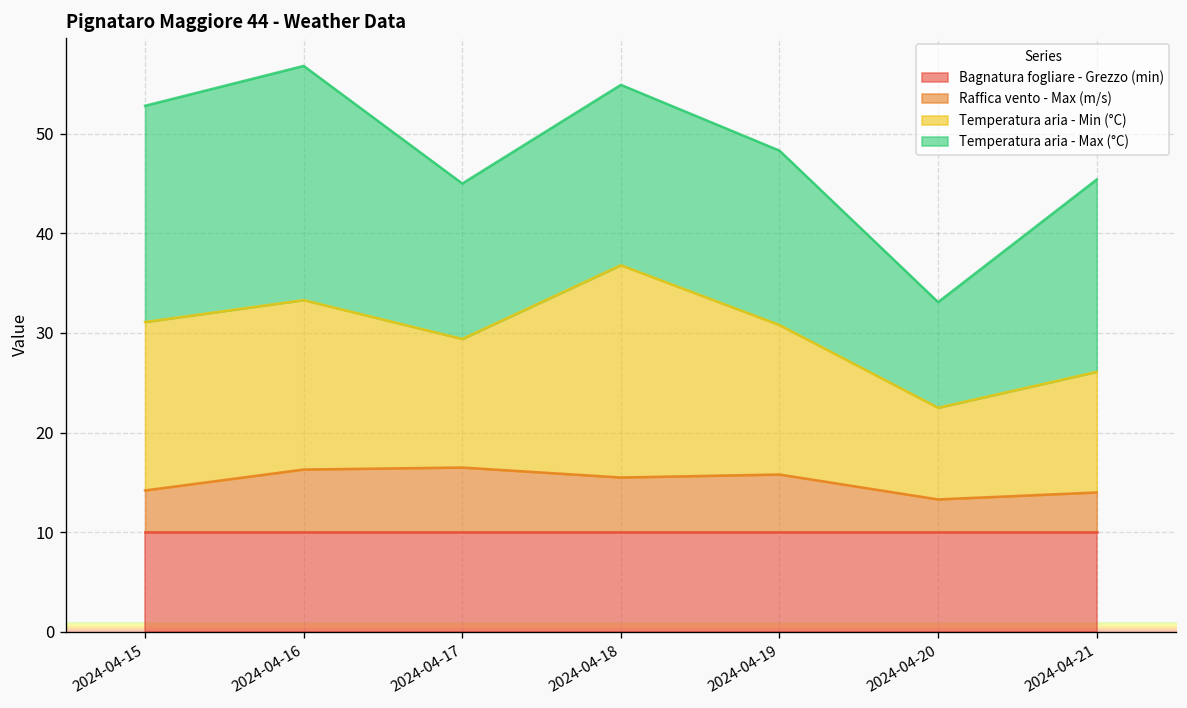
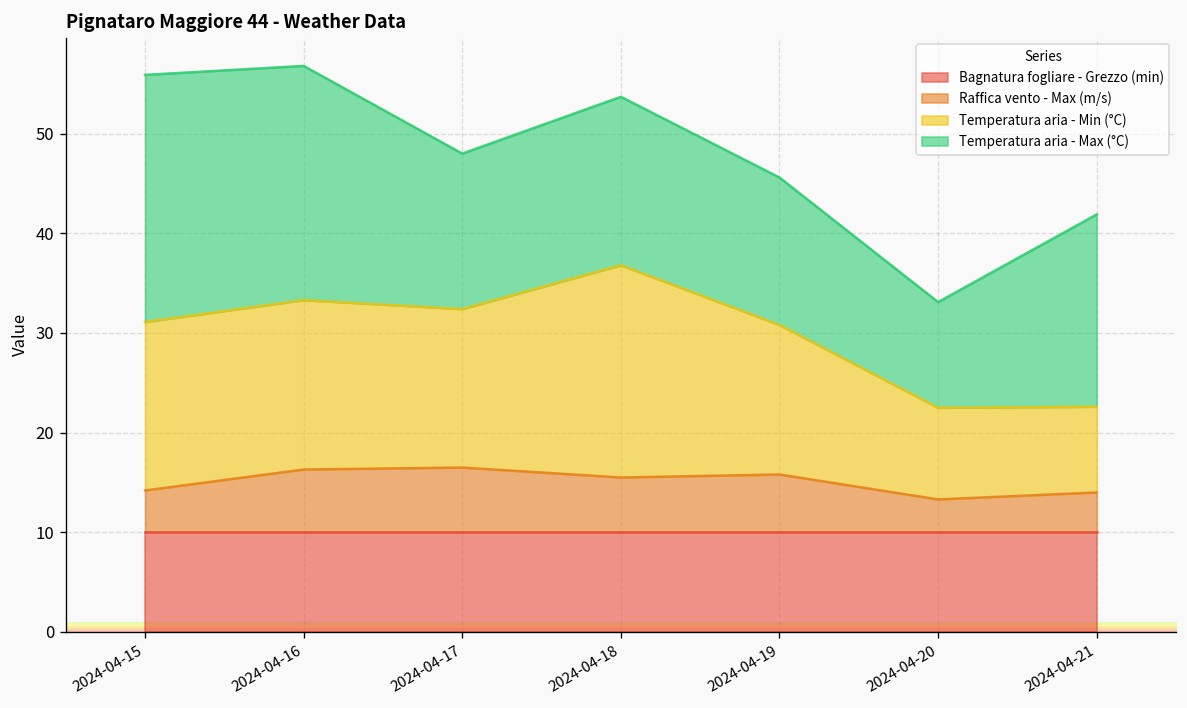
Temperatura aria - Max (°C), 2024-04-15: 22 -> 25
Temperatura aria - Min (°C), 2024-04-17: 13 -> 16
Temperatura aria - Max (°C), 2024-04-18: 18 -> 17
Temperatura aria - Max (°C), 2024-04-19: 17 -> 15
Temperatura aria - Min (°C), 2024-04-21: 12 -> 9
